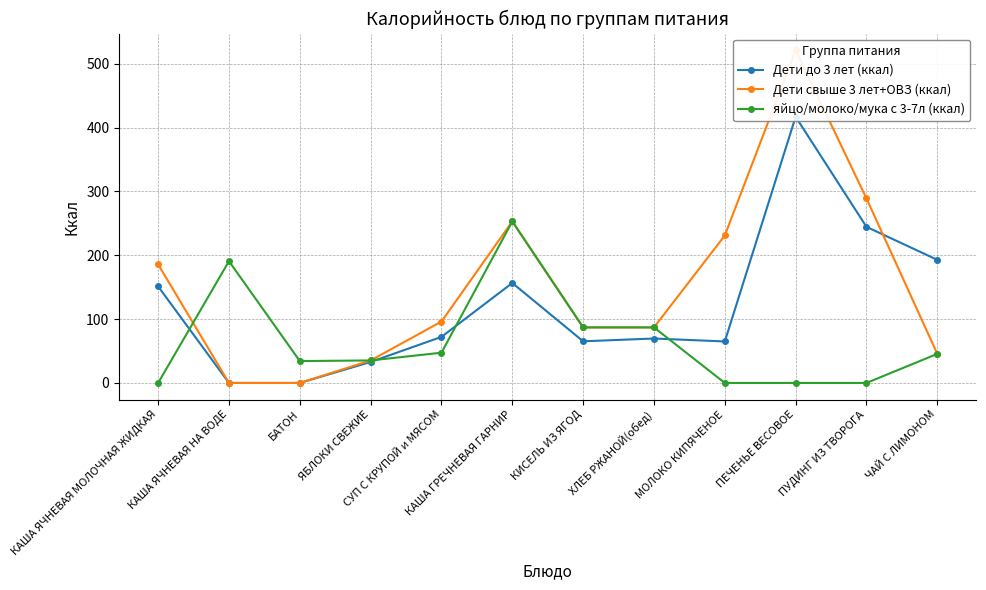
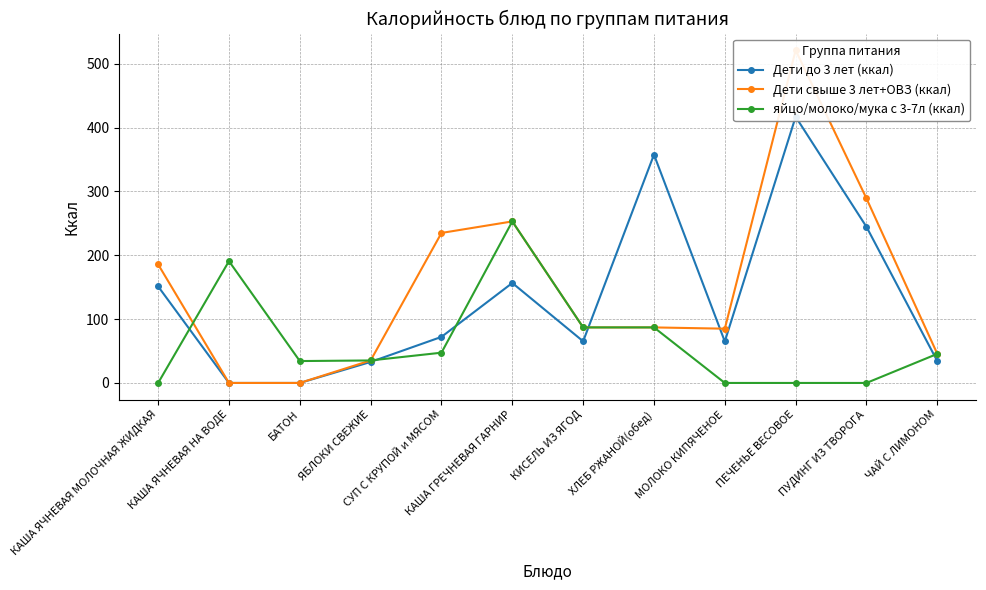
Дети свыше 3 лет+ОВЗ (ккал), СУП С КРУПОЙ и МЯСОМ: 100 -> 240
Дети до 3 лет (ккал), ХЛЕБ РЖАНОЙ(обед): 70 -> 360
Дети свыше 3 лет+ОВЗ (ккал), МОЛОКО КИПЯЧЕНОЕ: 230 -> 90
Дети до 3 лет (ккал), ЧАЙ С ЛИМОНОМ: 190 -> 30
